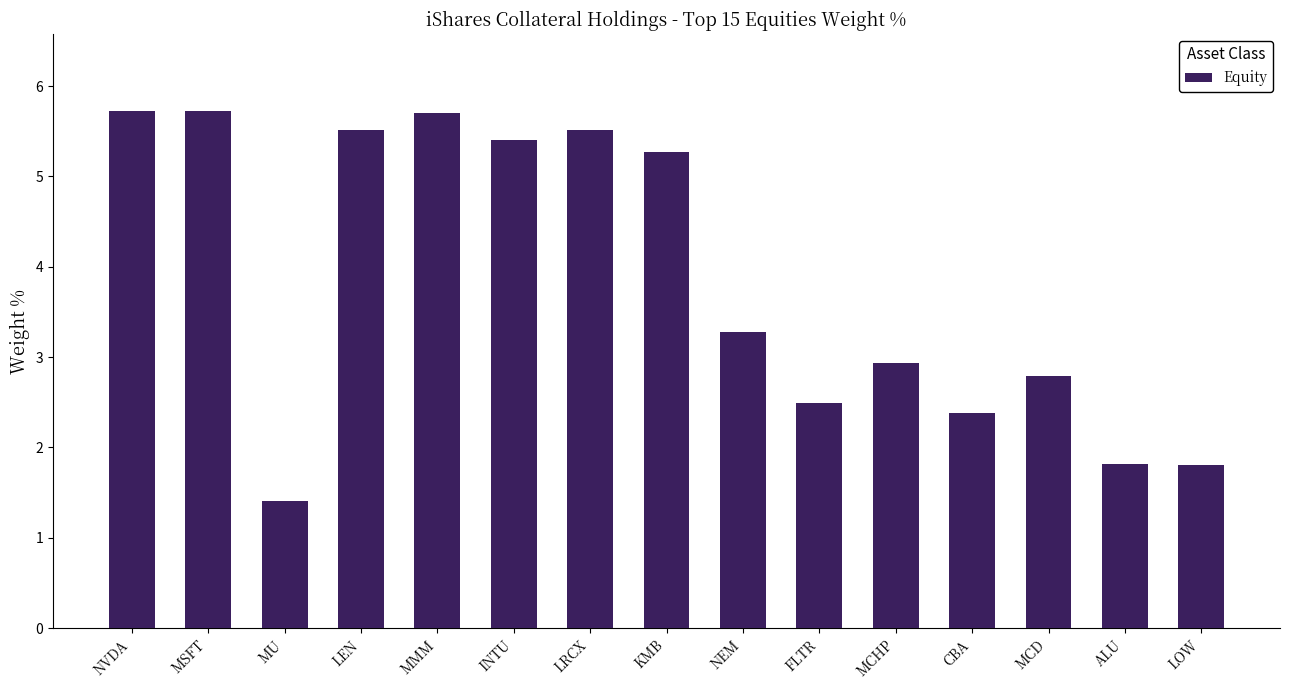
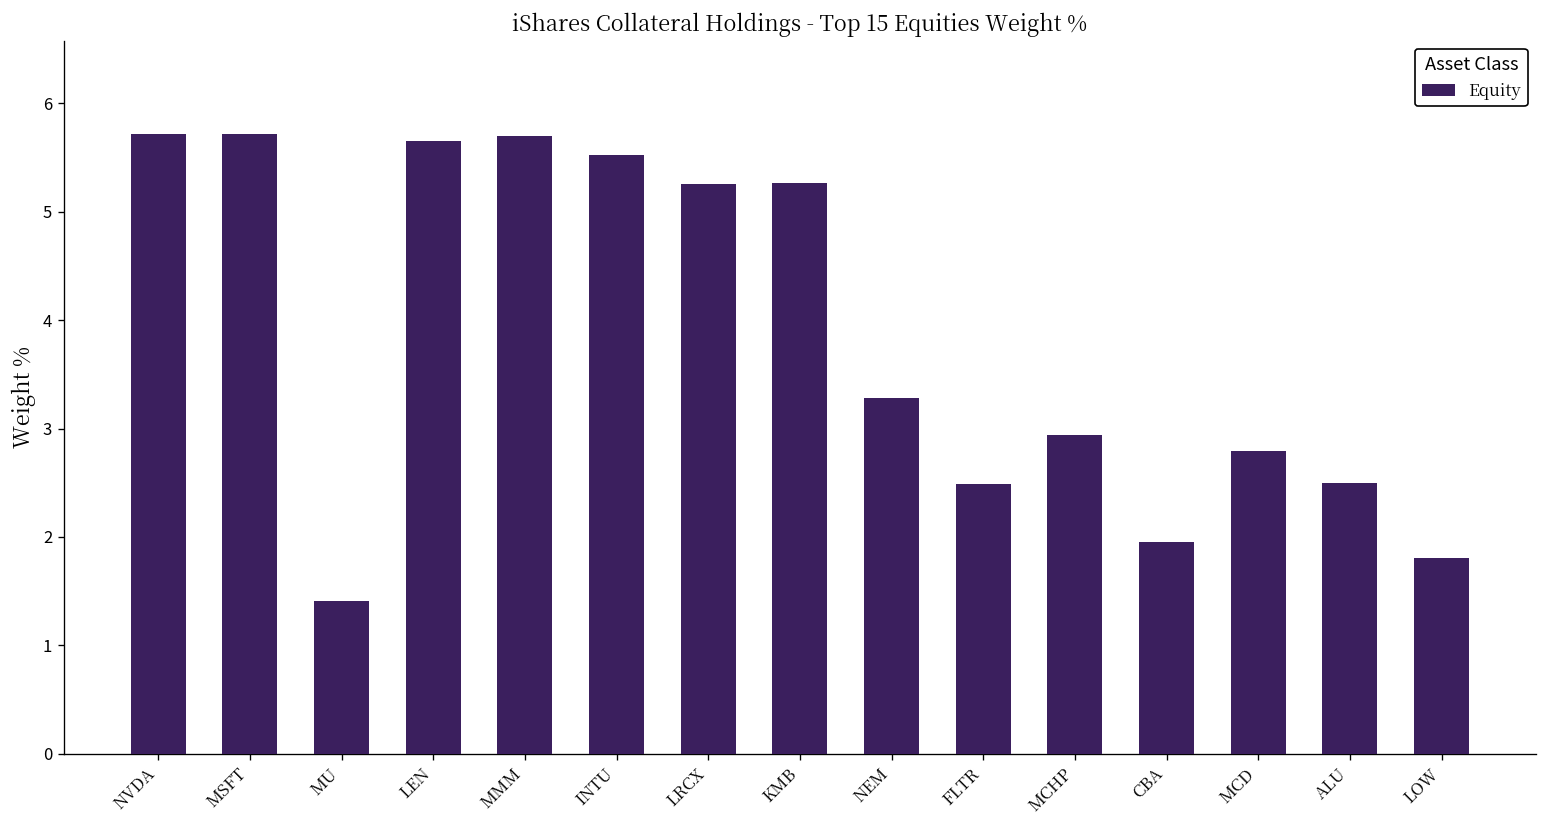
LEN: 5.5 -> 5.7
INTU: 5.4 -> 5.5
LRCX: 5.5 -> 5.3
CBA: 2.4 -> 2.0
ALU: 1.8 -> 2.5
